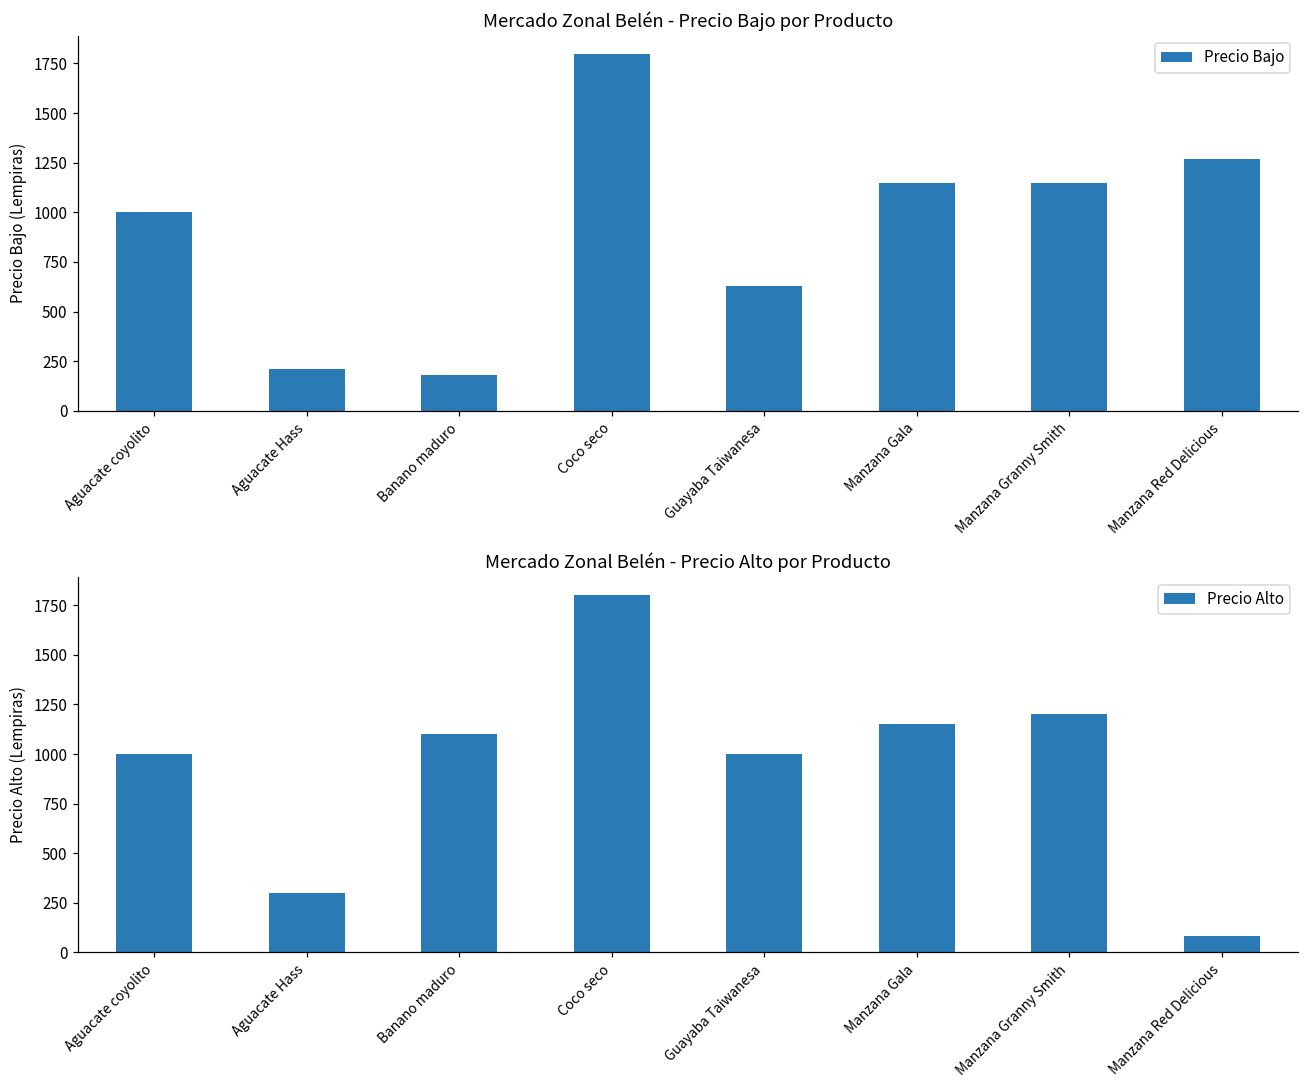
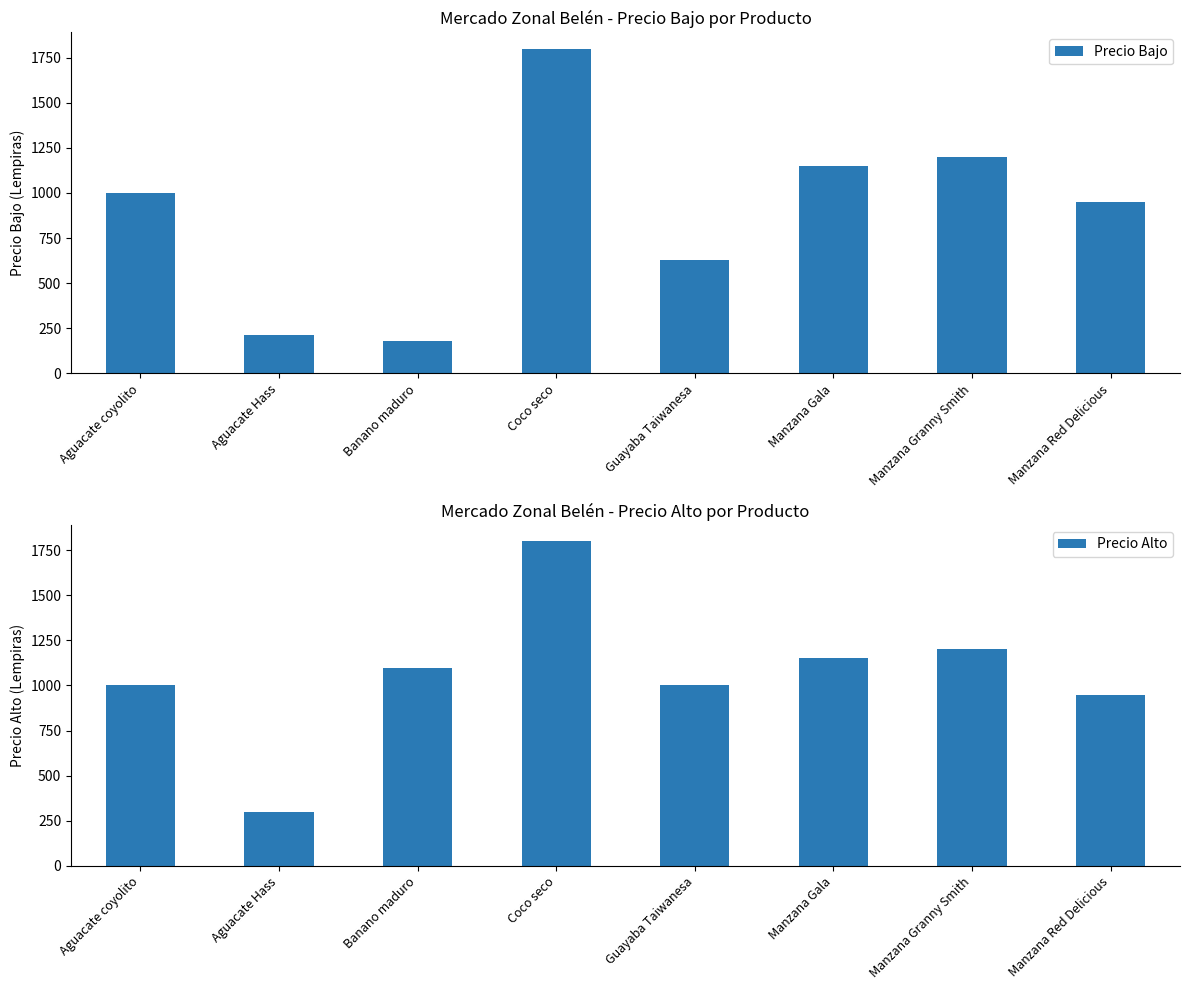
Mercado Zonal Belén - Precio Bajo por Producto, Manzana Granny Smith: 1150 -> 1200
Mercado Zonal Belén - Precio Bajo por Producto, Manzana Red Delicious: 1270 -> 950
Mercado Zonal Belén - Precio Alto por Producto, Manzana Red Delicious: 90 -> 950
